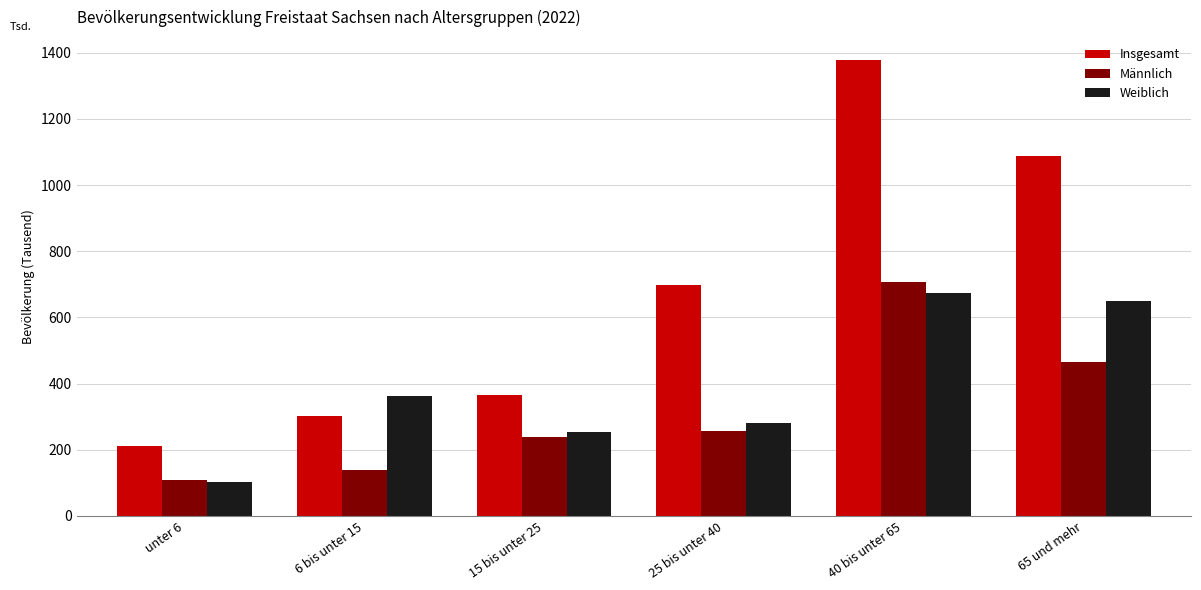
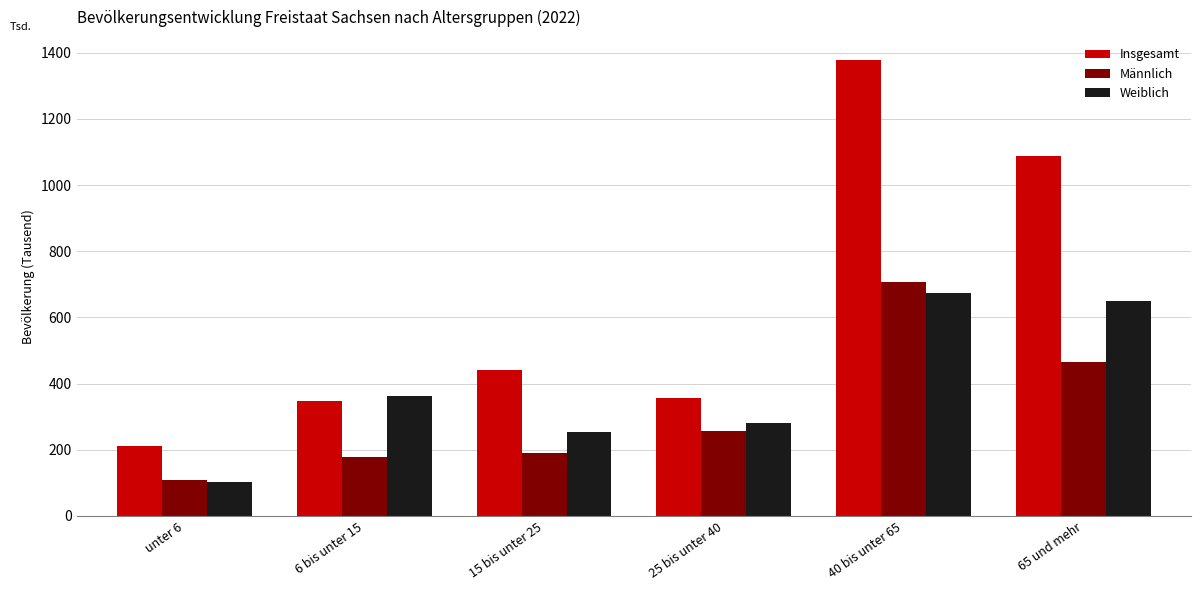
Insgesamt, 6 bis unter 15: 300 -> 350
Männlich, 6 bis unter 15: 140 -> 180
Insgesamt, 15 bis unter 25: 370 -> 440
Männlich, 15 bis unter 25: 240 -> 190
Insgesamt, 25 bis unter 40: 700 -> 360
